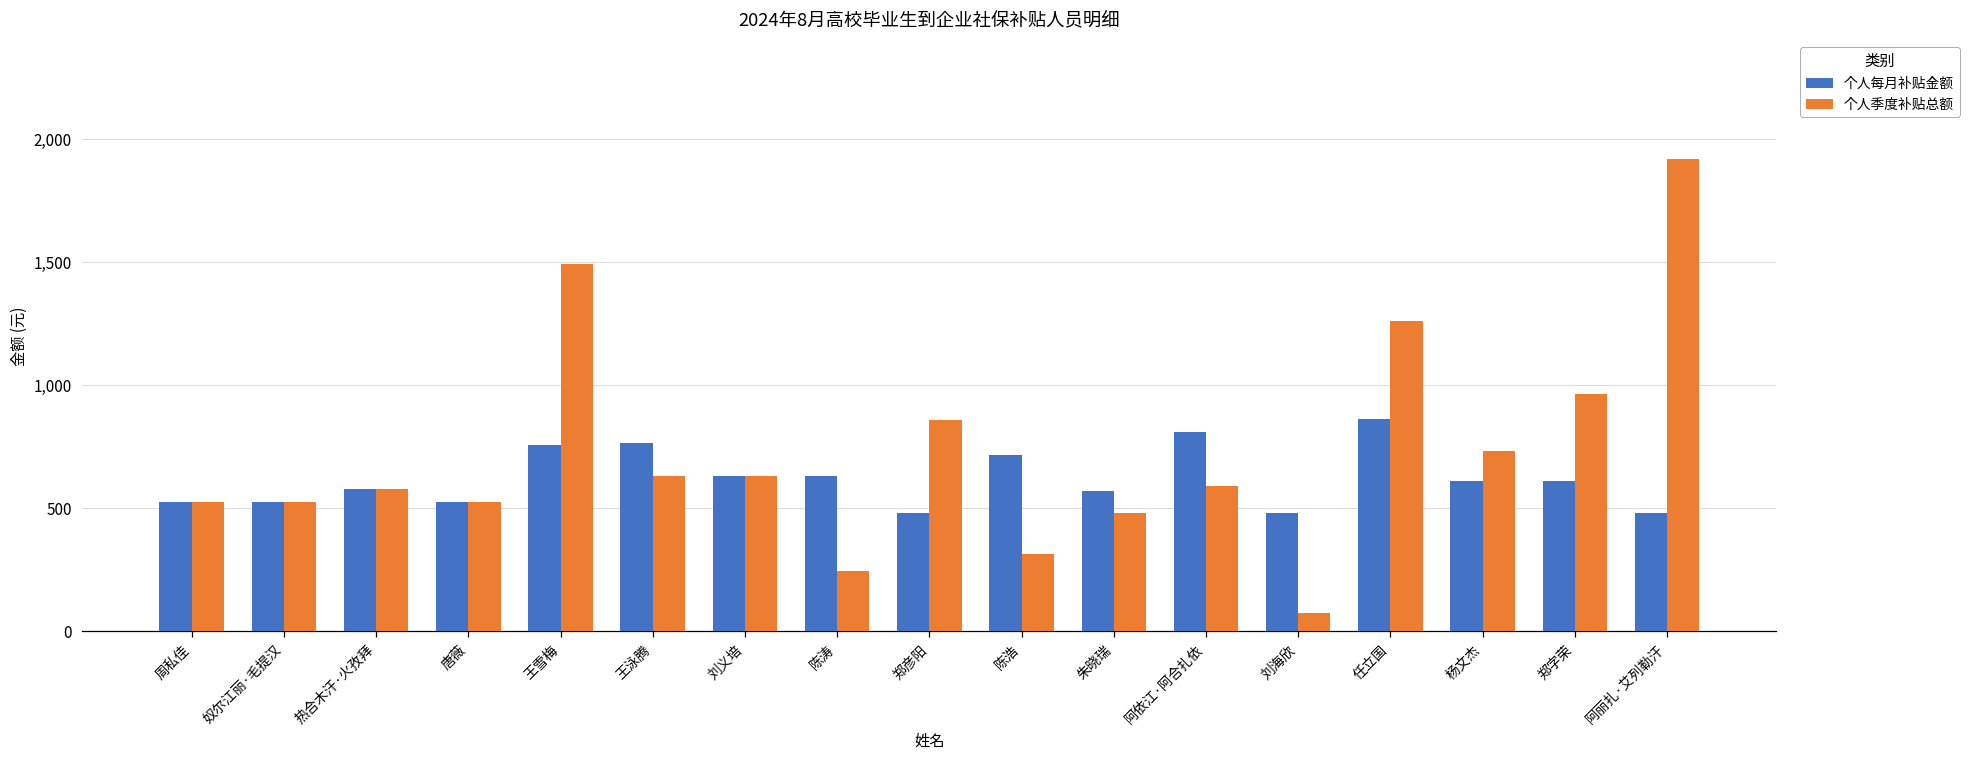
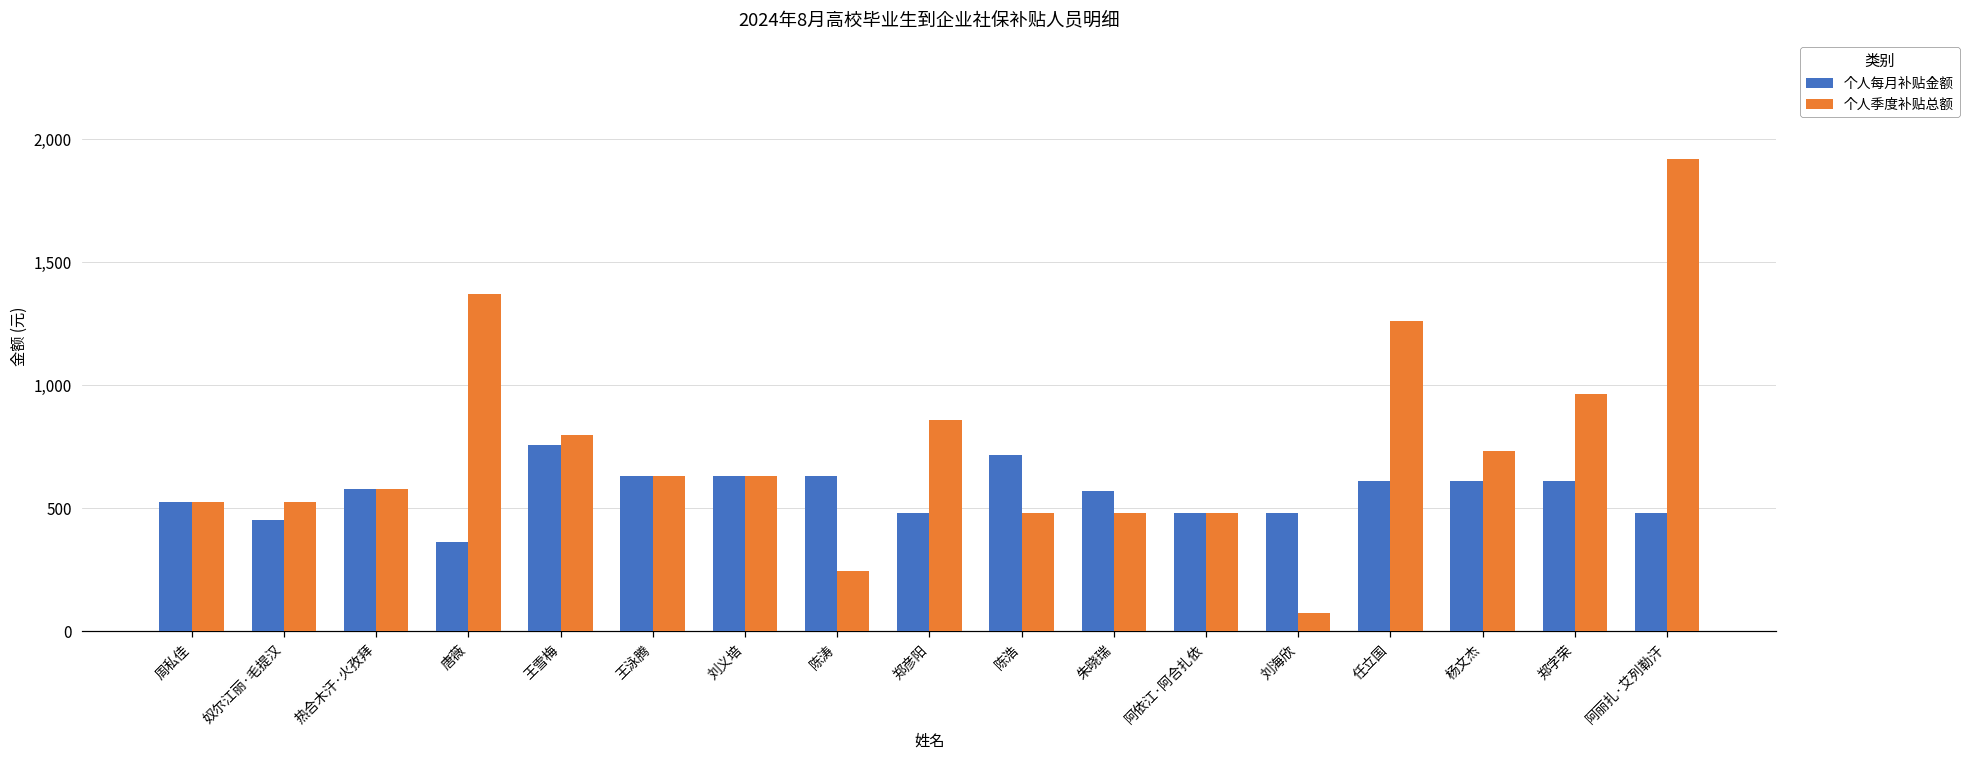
个人每月补贴金额, 奴尔江丽·毛提汉: 530 -> 450
个人每月补贴金额, 唐薇: 530 -> 360
个人季度补贴总额, 唐薇: 530 -> 1,370
个人季度补贴总额, 王雪梅: 1,490 -> 800
个人每月补贴金额, 王泳腾: 760 -> 630
个人季度补贴总额, 陈浩: 310 -> 480
个人每月补贴金额, 阿依江·阿合扎依: 810 -> 480
个人季度补贴总额, 阿依江·阿合扎依: 590 -> 480
个人每月补贴金额, 任立国: 860 -> 610
